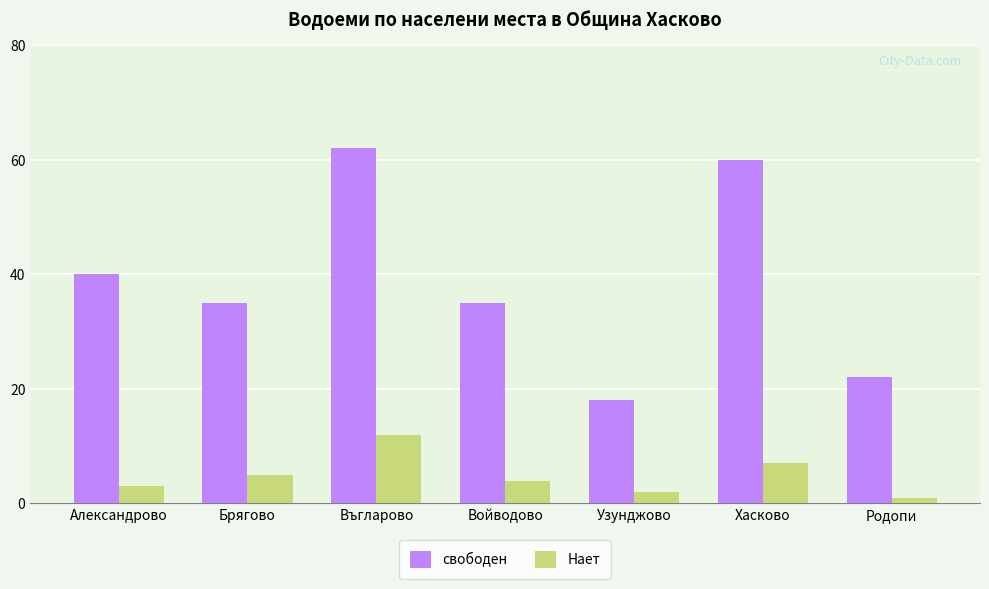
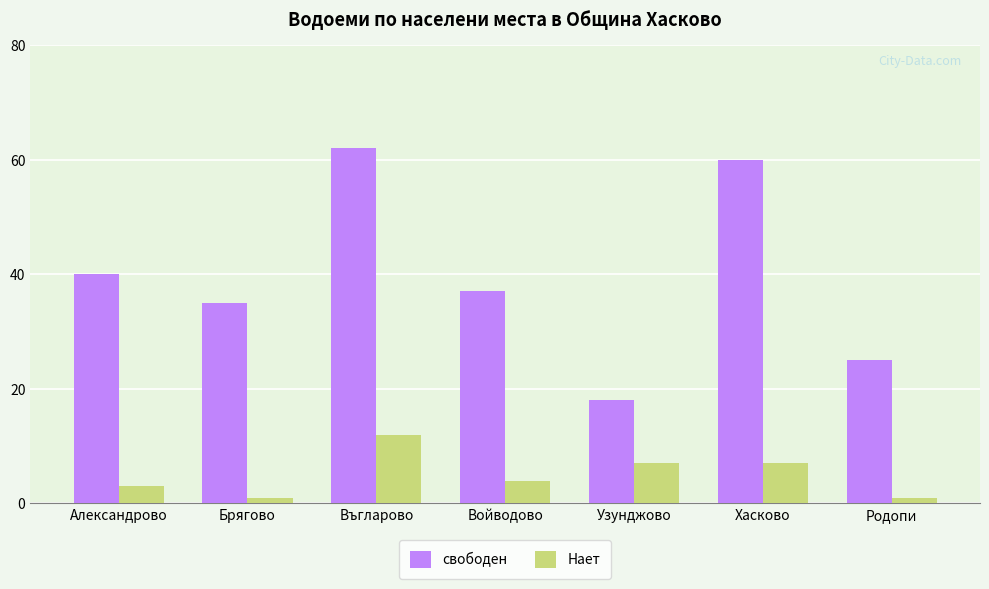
Нает, Брягово: 5 -> 1
свободен, Войводово: 35 -> 37
Нает, Узунджово: 2 -> 7
свободен, Родопи: 22 -> 25
